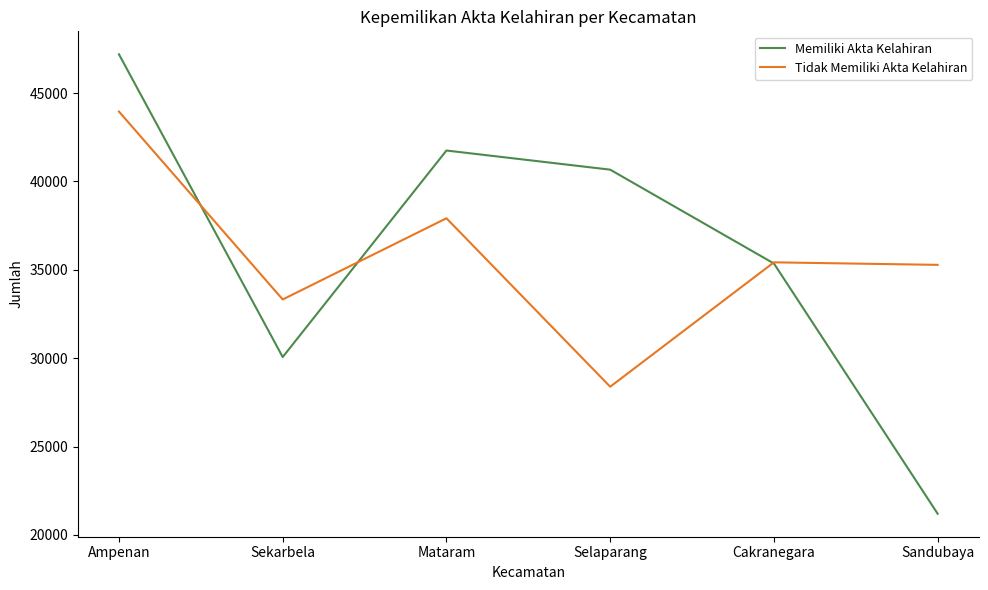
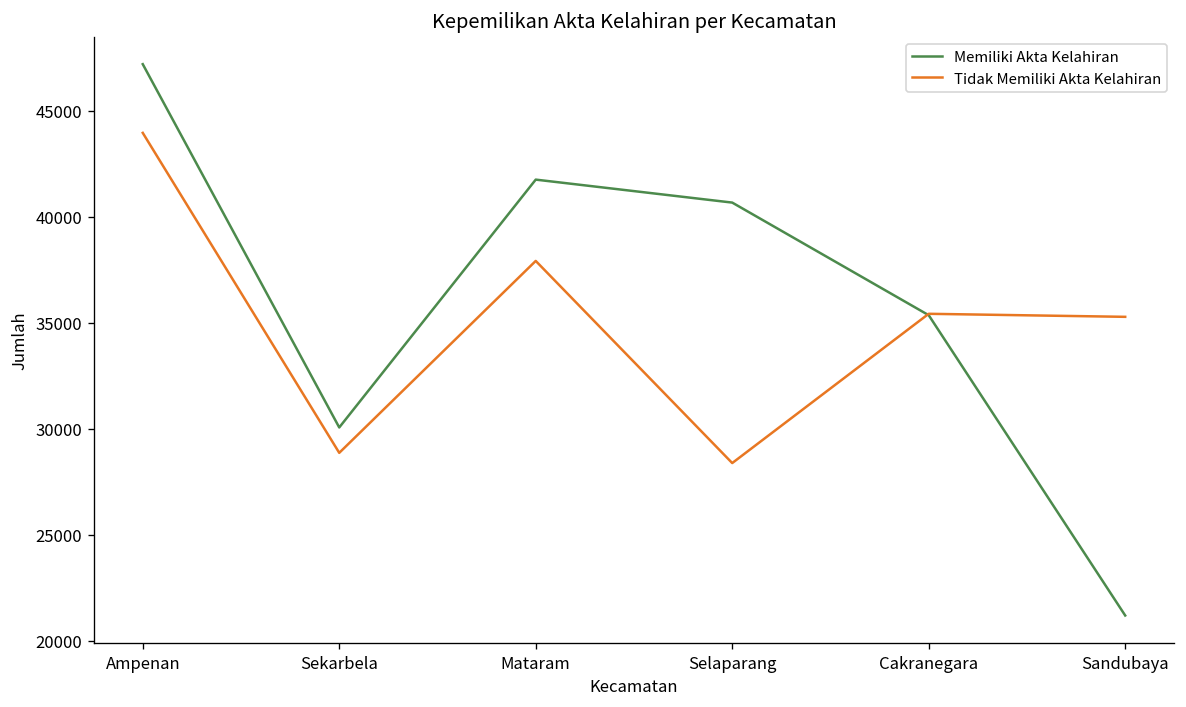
Tidak Memiliki Akta Kelahiran, Sekarbela: 33300 -> 28900
